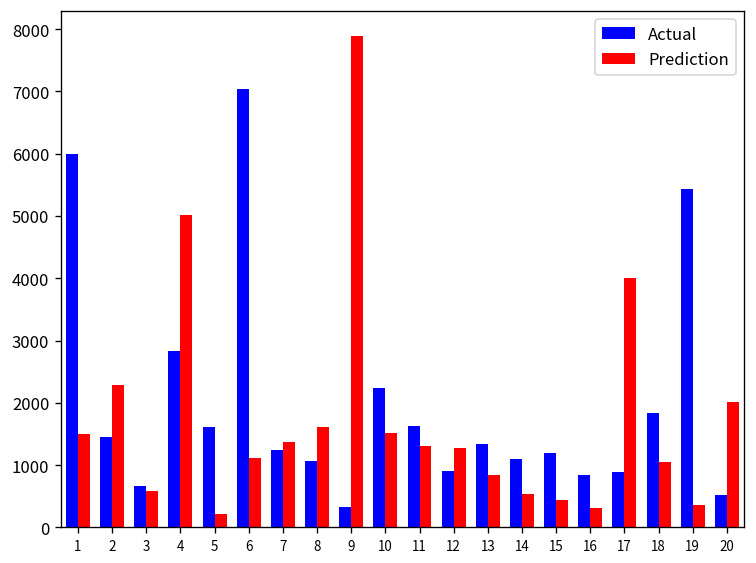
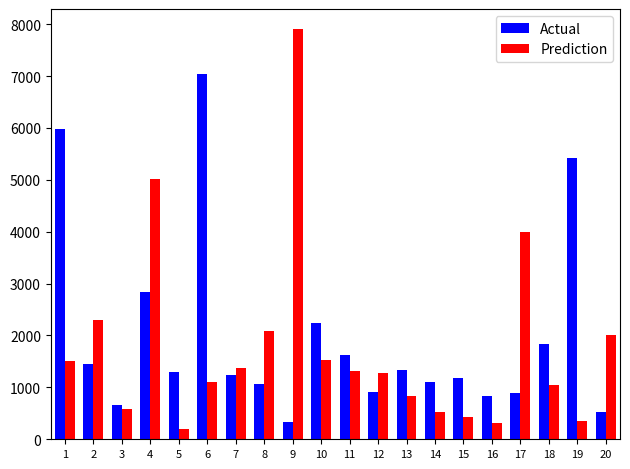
Actual, 5: 1600 -> 1300
Prediction, 8: 1600 -> 2100
